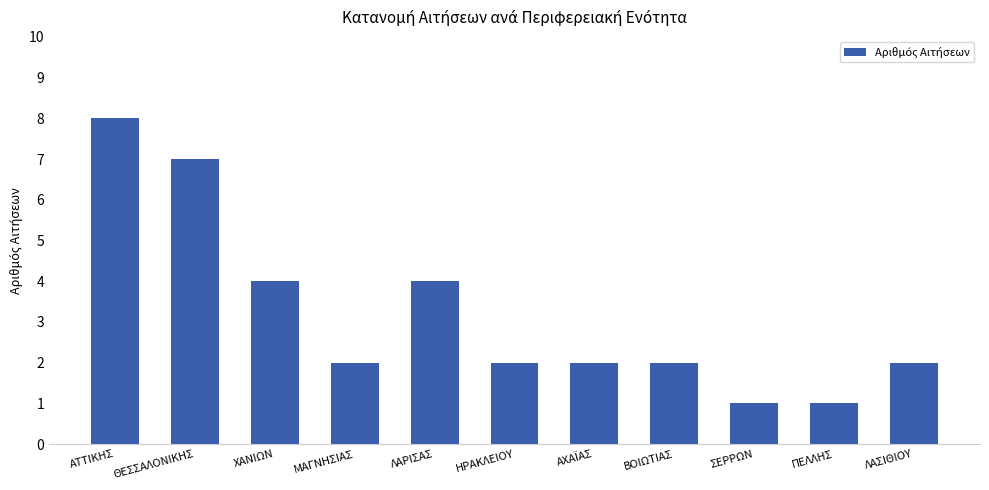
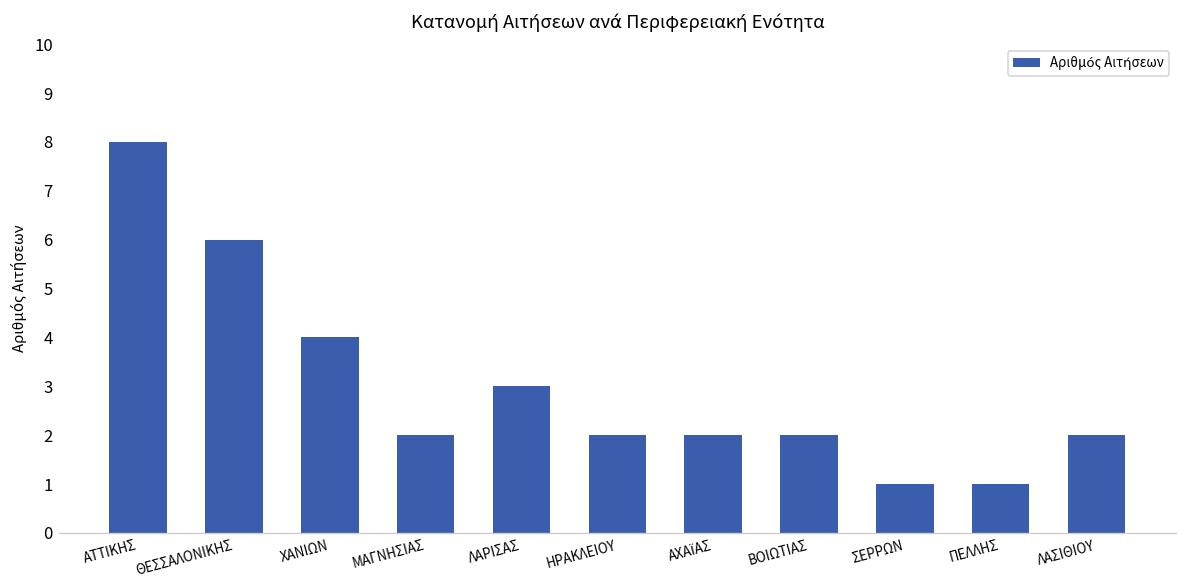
ΘΕΣΣΑΛΟΝΙΚΗΣ: 7 -> 6
ΛΑΡΙΣΑΣ: 4 -> 3
